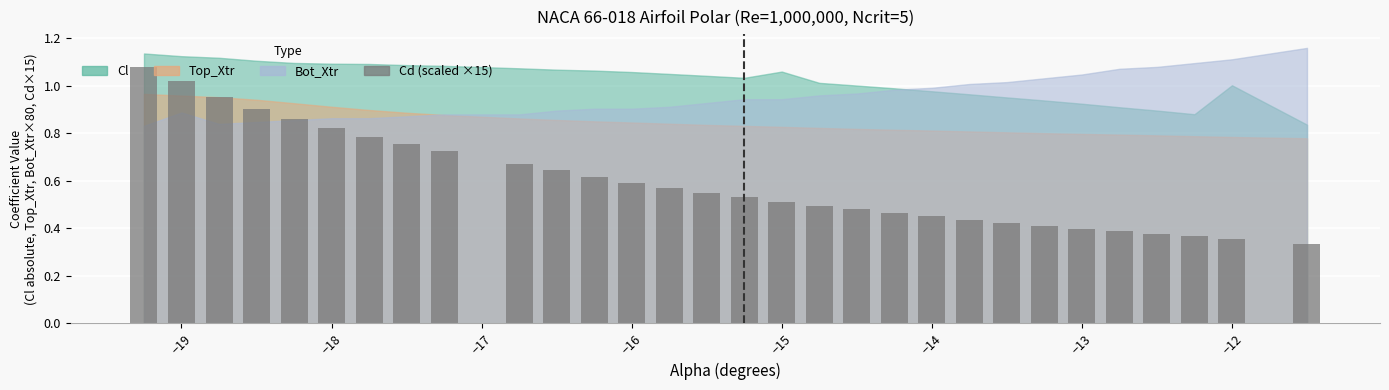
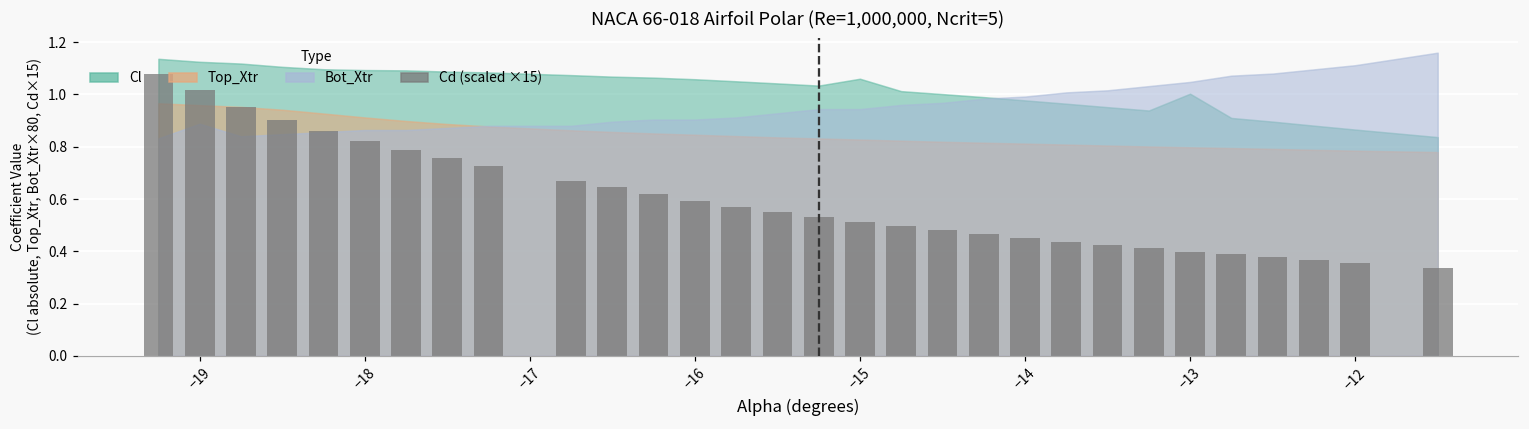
Cl, −13: 0.93 -> 1.00
Cl, −12: 1.00 -> 0.87
